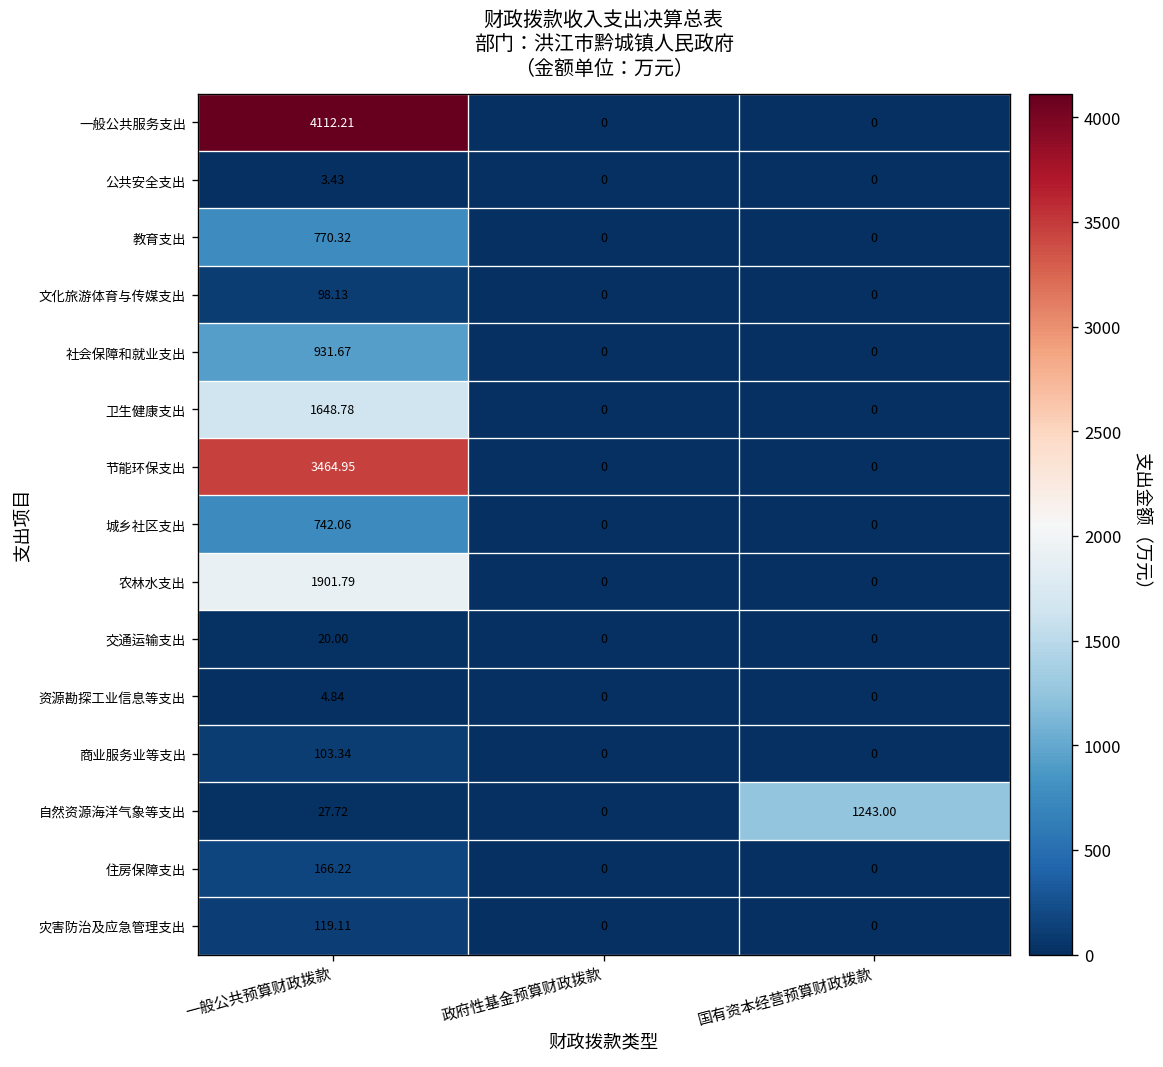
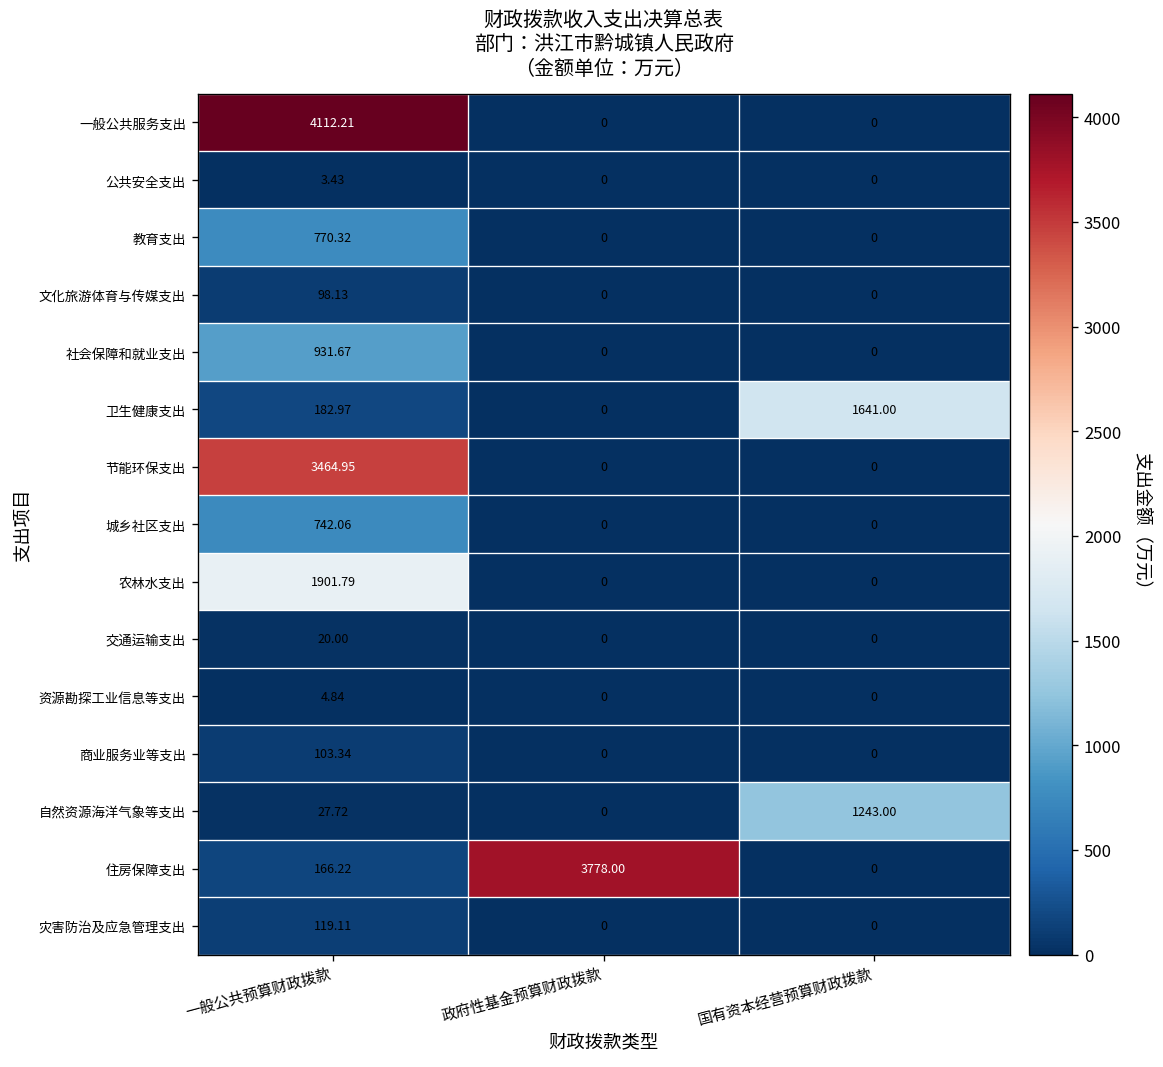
卫生健康支出, 一般公共预算财政拨款: 1648.78 -> 182.97
卫生健康支出, 国有资本经营预算财政拨款: 0 -> 1641.00
住房保障支出, 政府性基金预算财政拨款: 0 -> 3778.00
